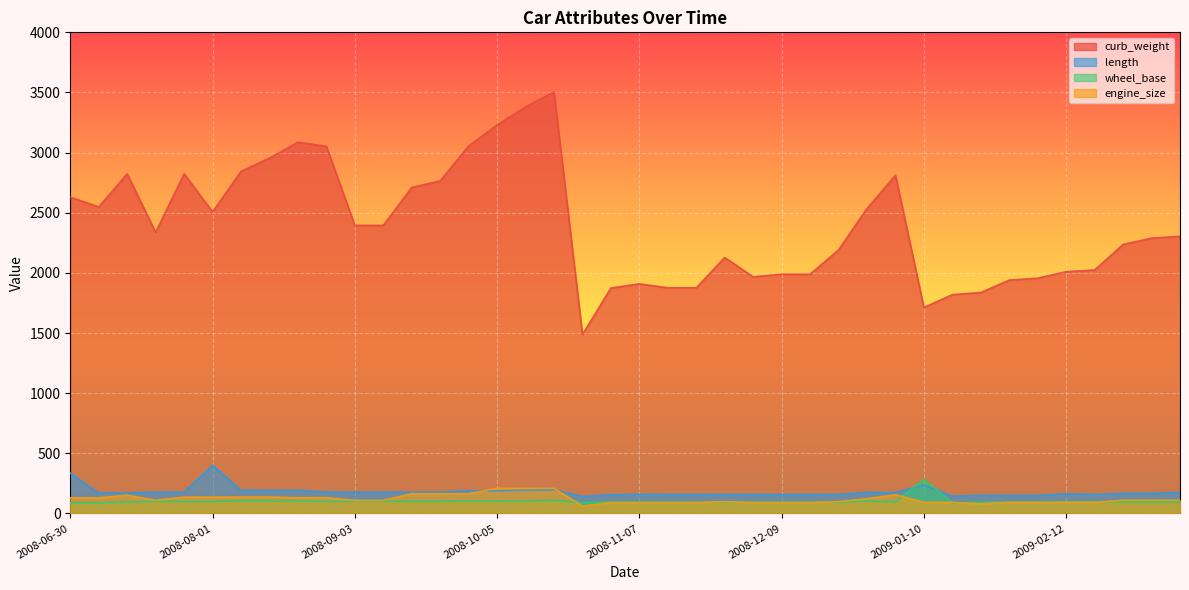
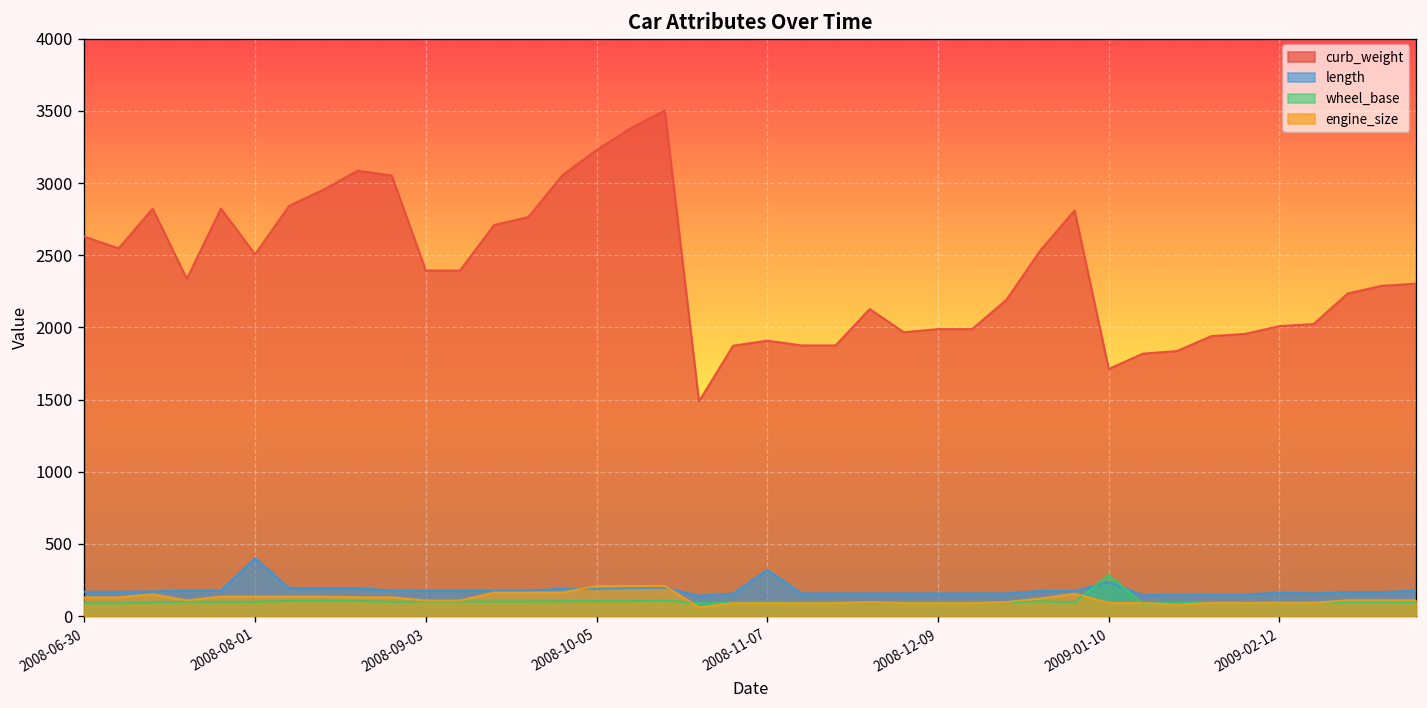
length, 2008-06-30: 330 -> 170
length, 2008-11-07: 160 -> 320
